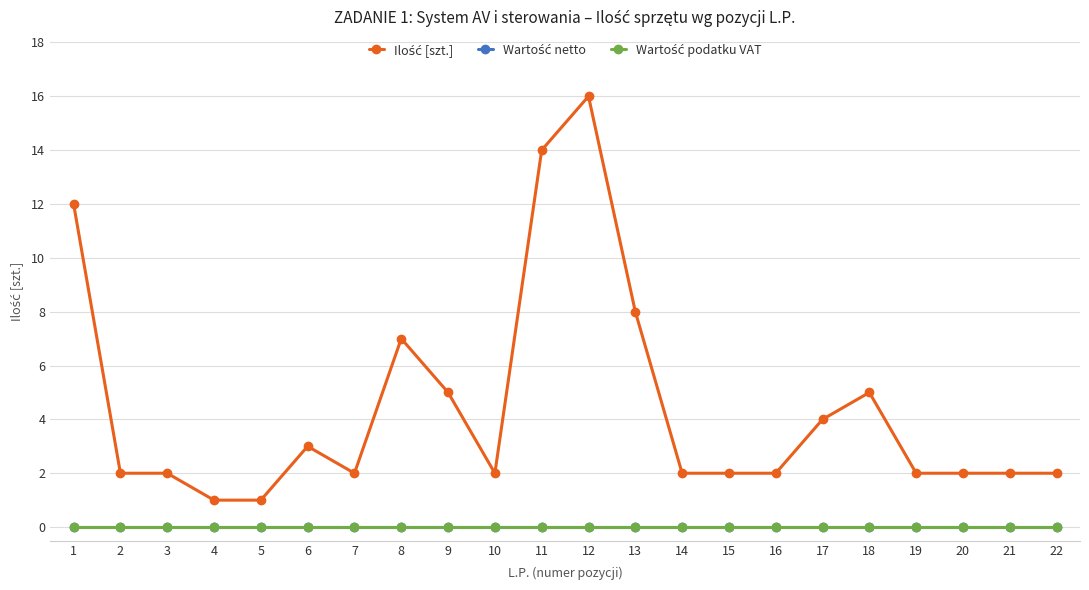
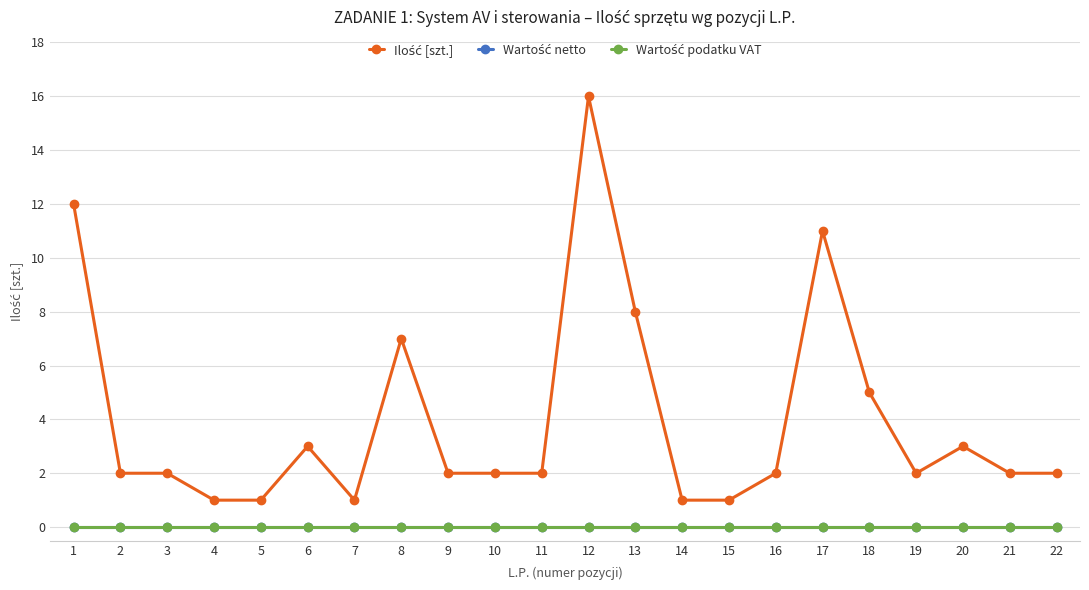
Ilość [szt.], 7: 2 -> 1
Ilość [szt.], 9: 5 -> 2
Ilość [szt.], 11: 14 -> 2
Ilość [szt.], 14: 2 -> 1
Ilość [szt.], 15: 2 -> 1
Ilość [szt.], 17: 4 -> 11
Ilość [szt.], 20: 2 -> 3
